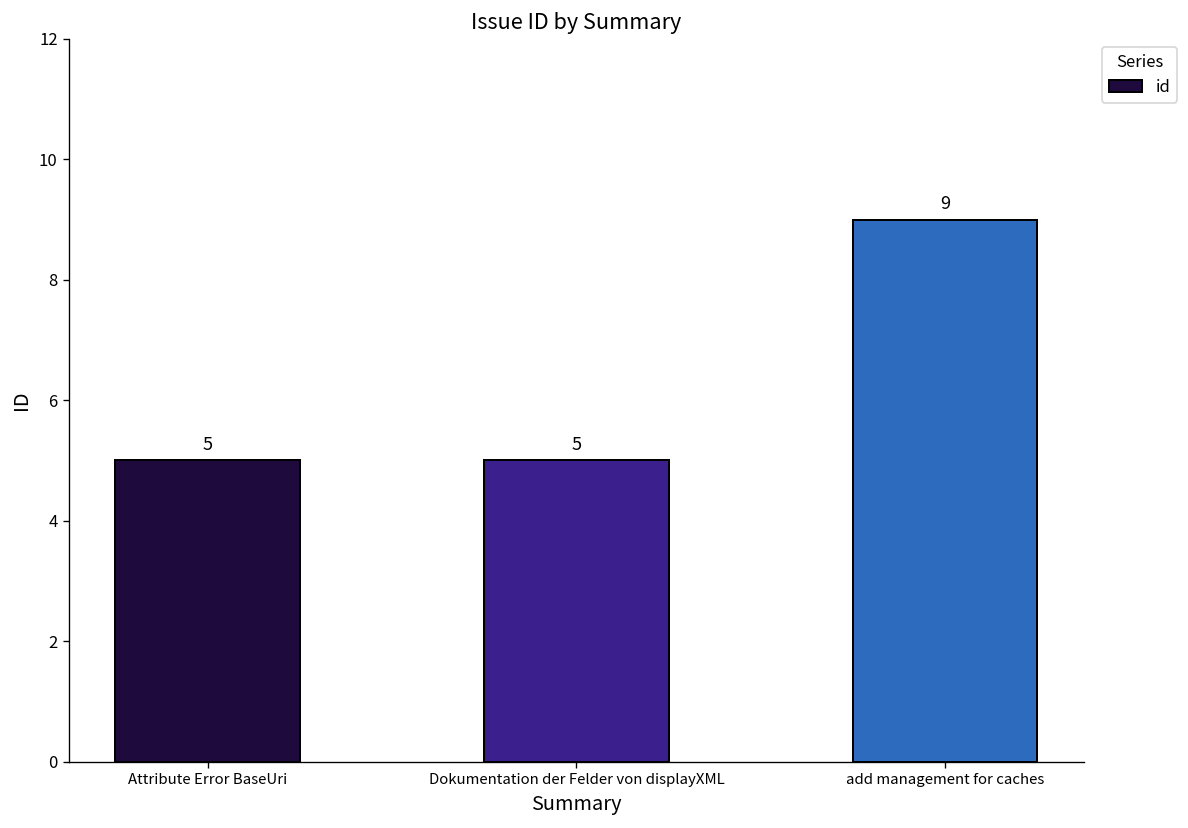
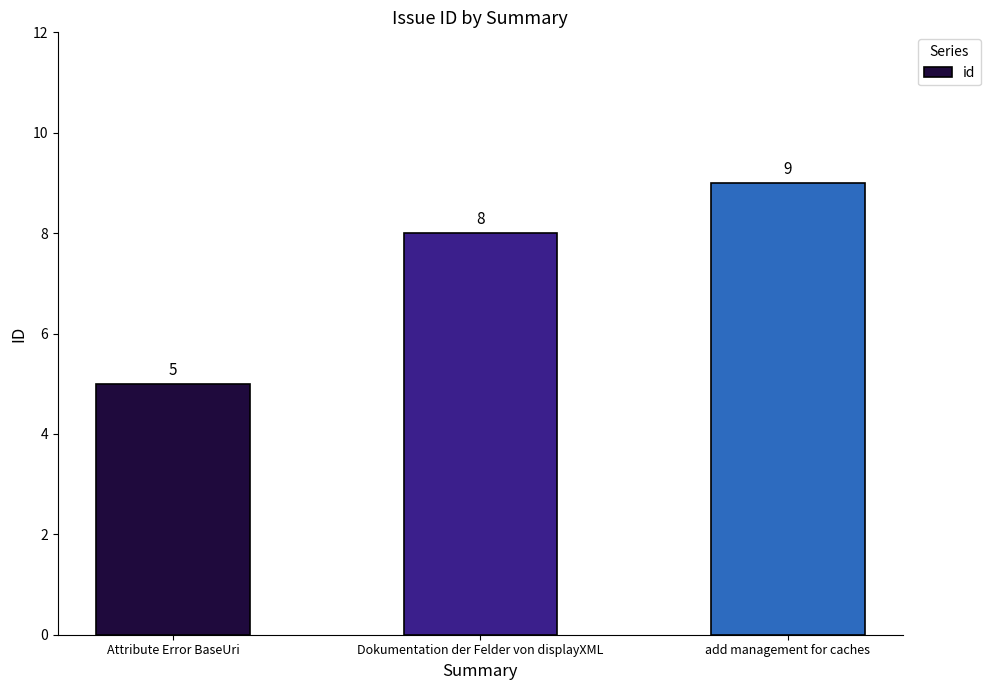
Dokumentation der Felder von displayXML: 5 -> 8
